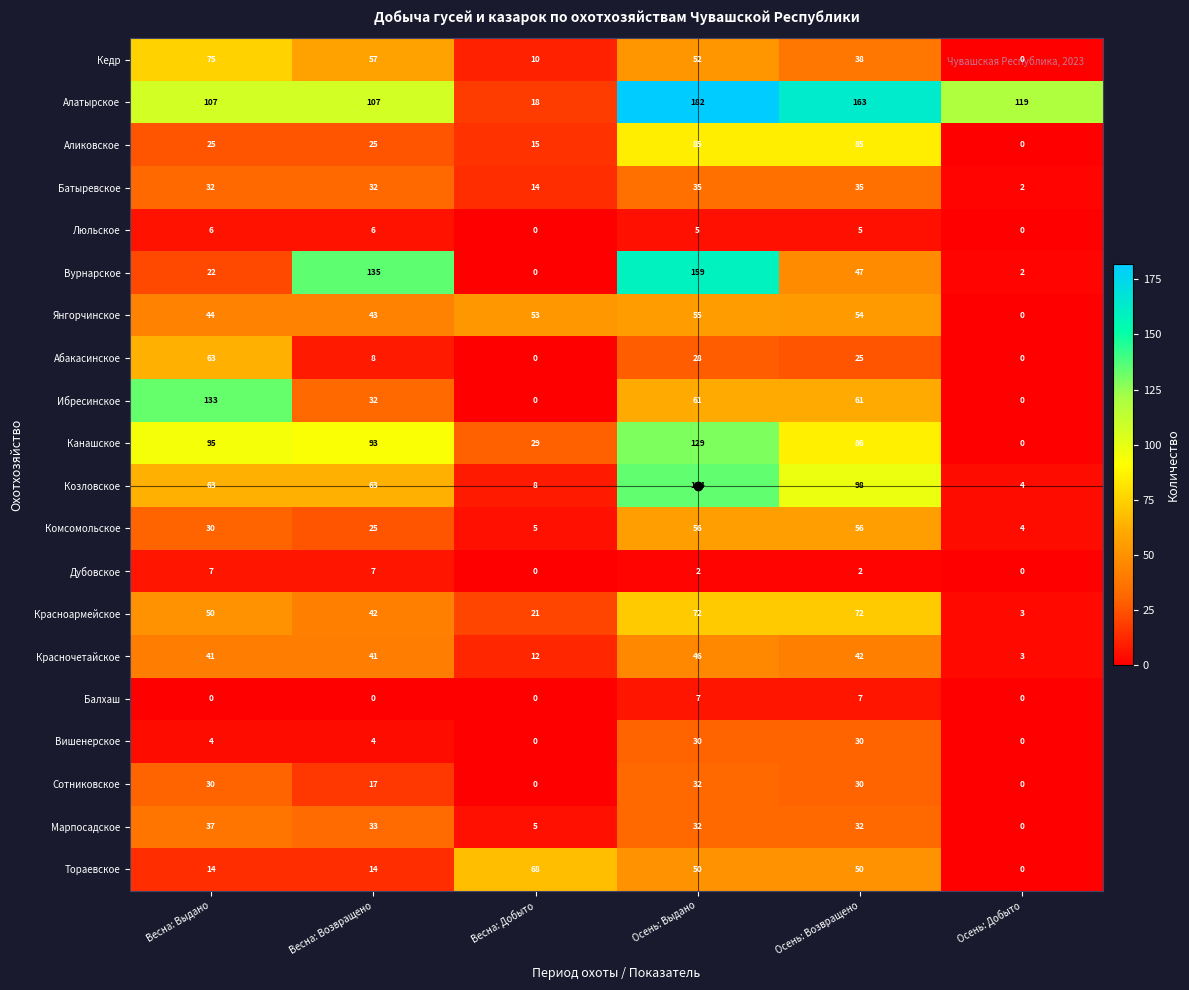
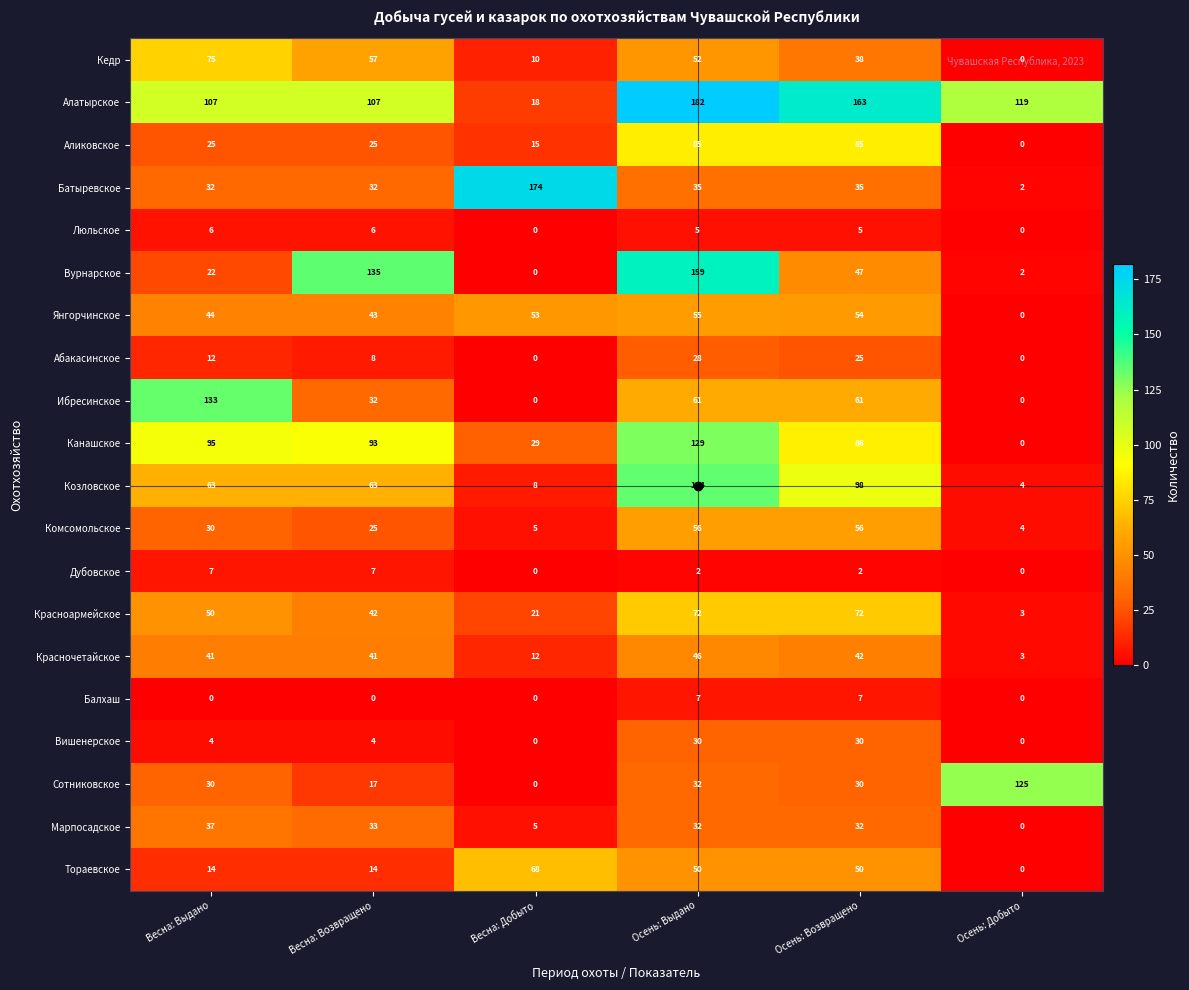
Батыревское, Весна: Добыто: 14 -> 174
Абакасинское, Весна: Выдано: 63 -> 12
Сотниковское, Осень: Добыто: 0 -> 125
